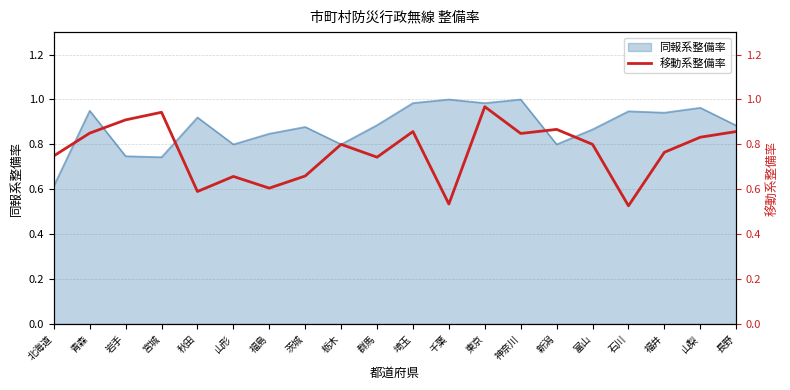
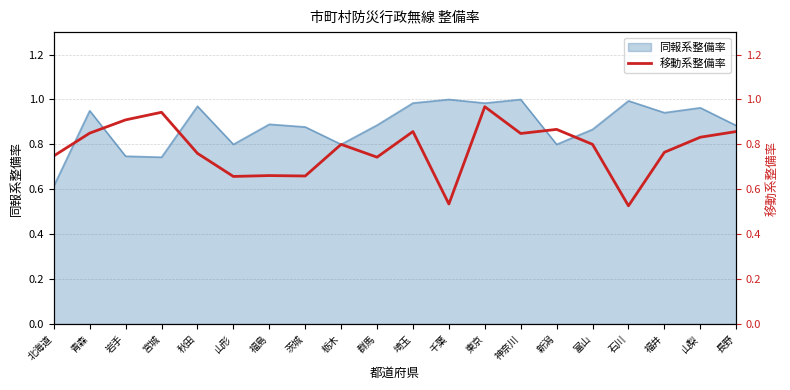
同報系整備率, 秋田: 0.92 -> 0.97
同報系整備率, 福島: 0.85 -> 0.89
同報系整備率, 石川: 0.95 -> 0.99
移動系整備率, 秋田: 0.59 -> 0.76
移動系整備率, 福島: 0.61 -> 0.66
